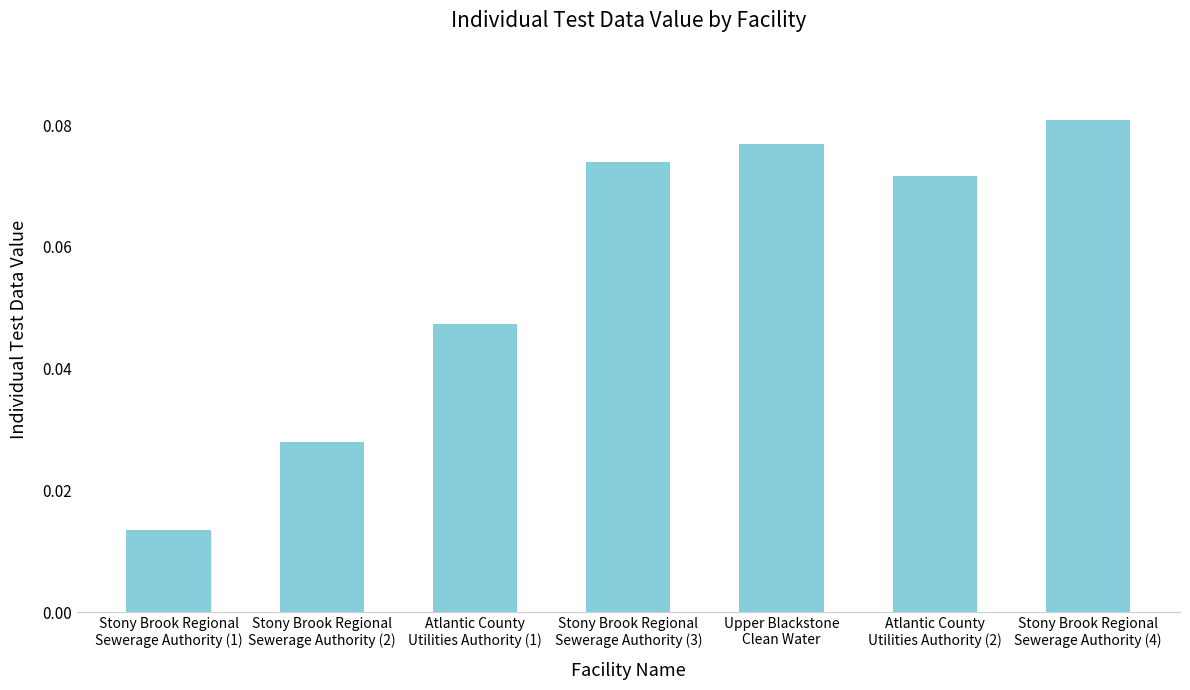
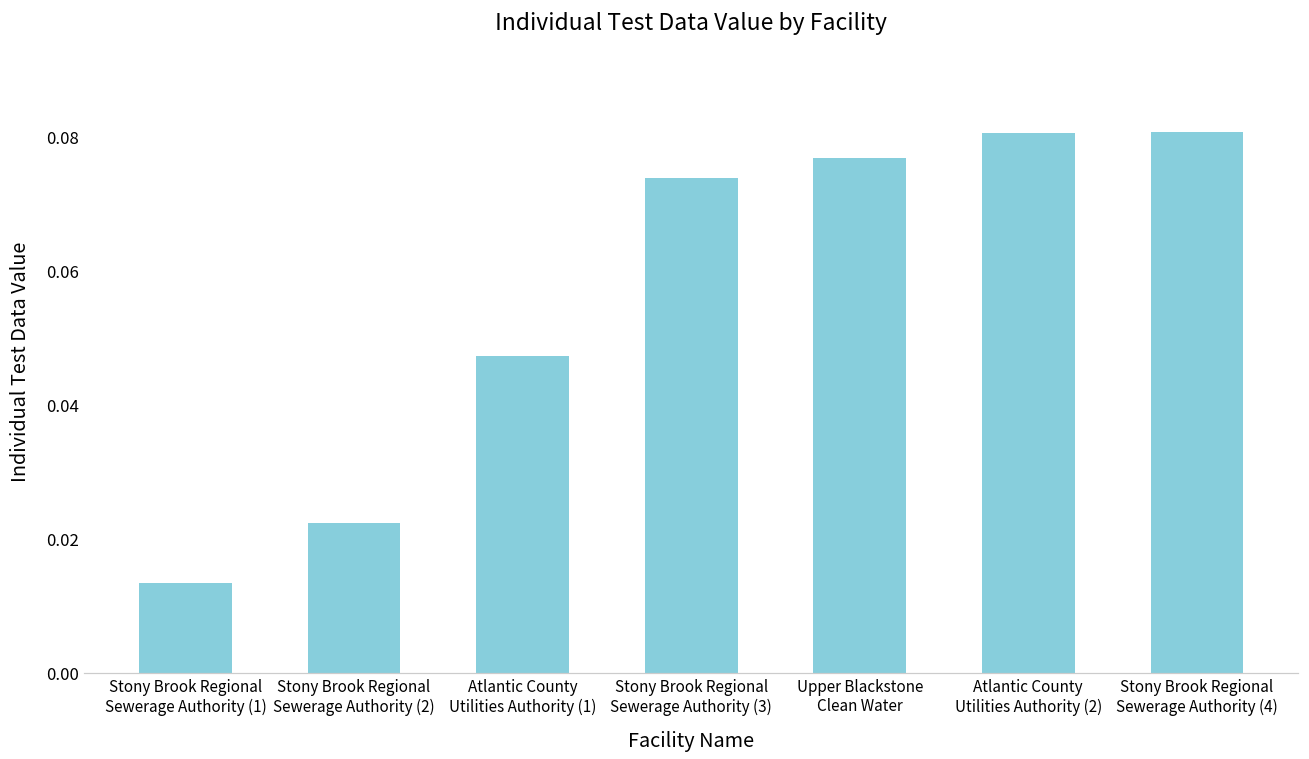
Stony Brook Regional Sewerage Authority (2): 0.028 -> 0.022
Atlantic County Utilities Authority (2): 0.072 -> 0.081
